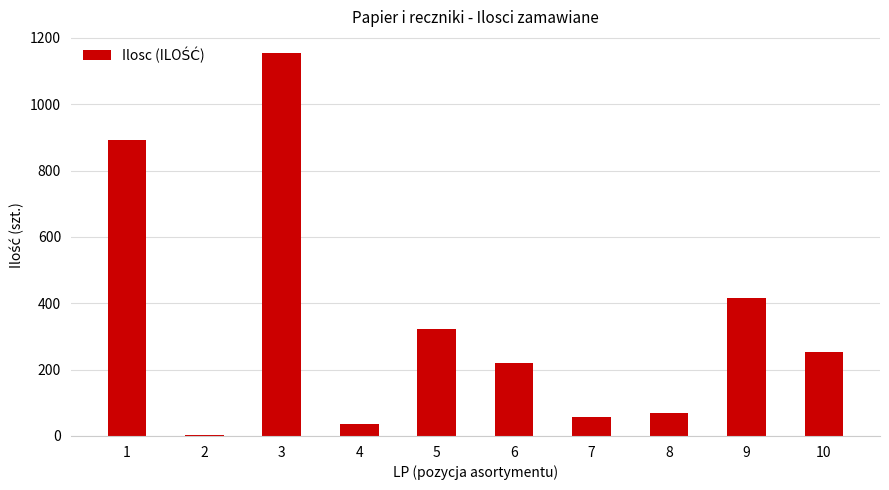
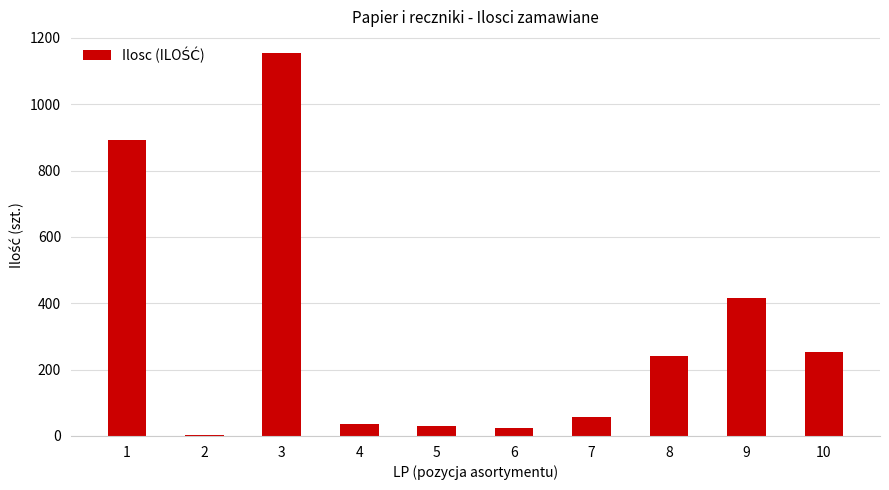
5: 320 -> 30
6: 220 -> 20
8: 70 -> 240
